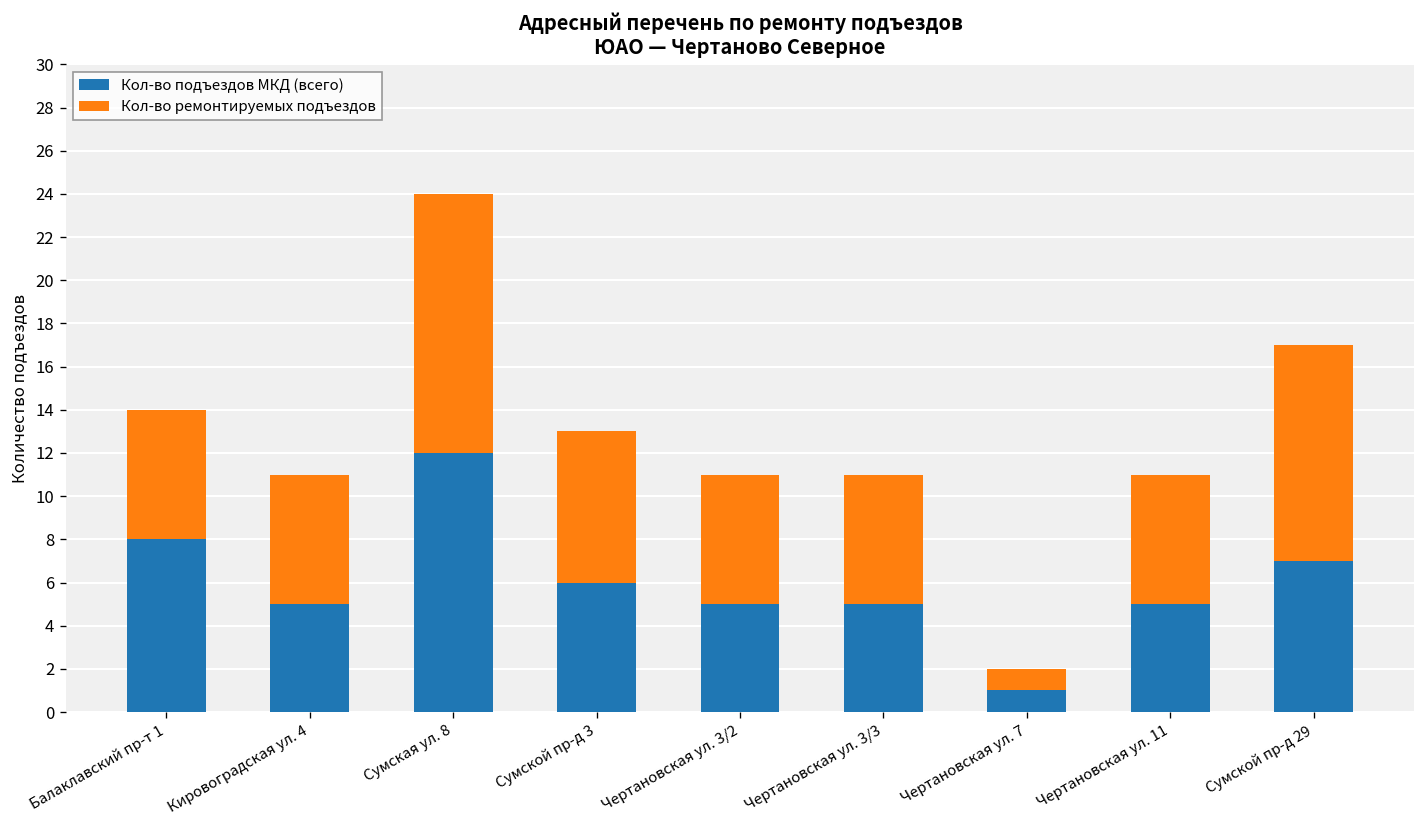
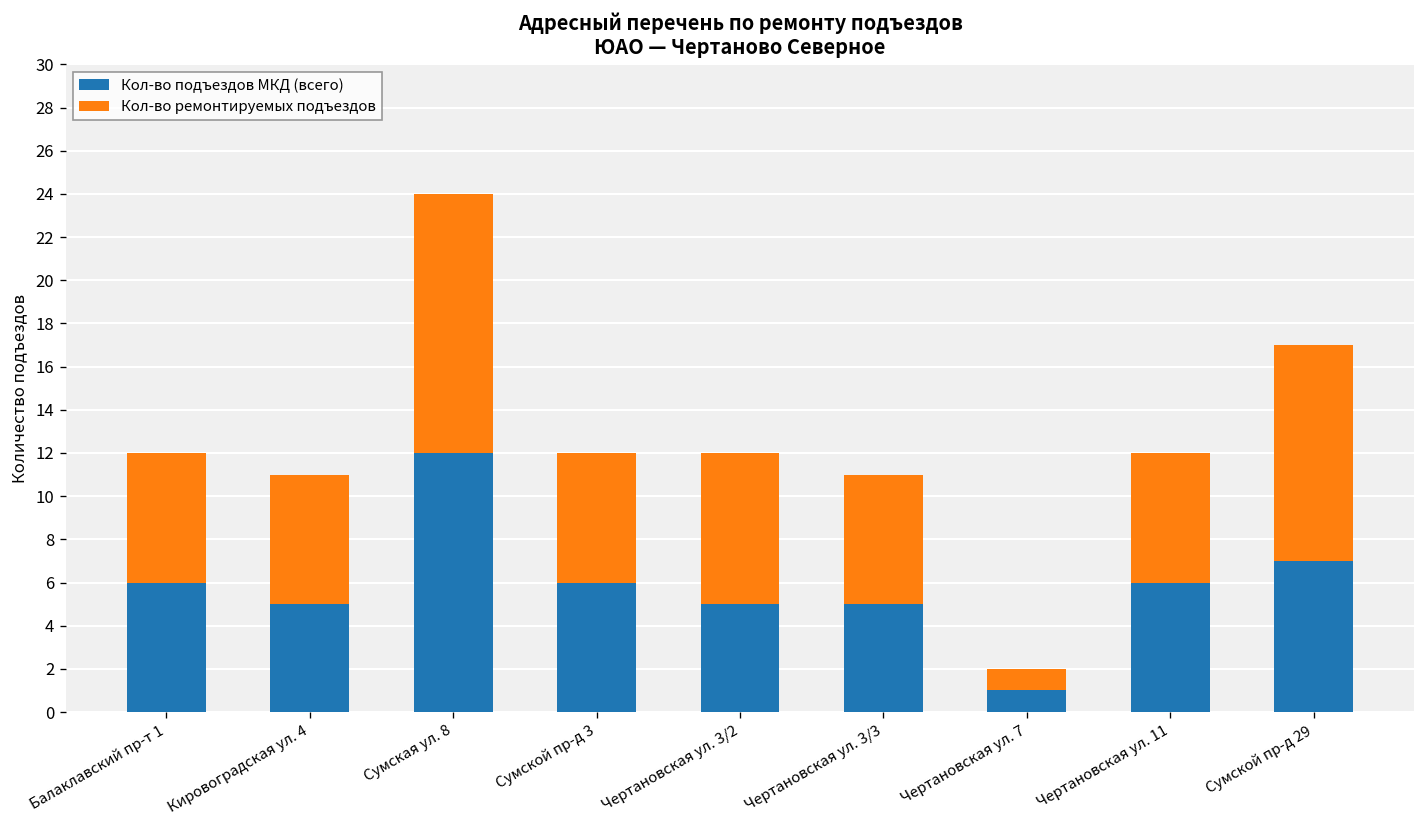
Кол-во подъездов МКД (всего), Балаклавский пр-т 1: 8 -> 6
Кол-во ремонтируемых подъездов, Сумской пр-д 3: 7 -> 6
Кол-во ремонтируемых подъездов, Чертановская ул. 3/2: 6 -> 7
Кол-во подъездов МКД (всего), Чертановская ул. 11: 5 -> 6
